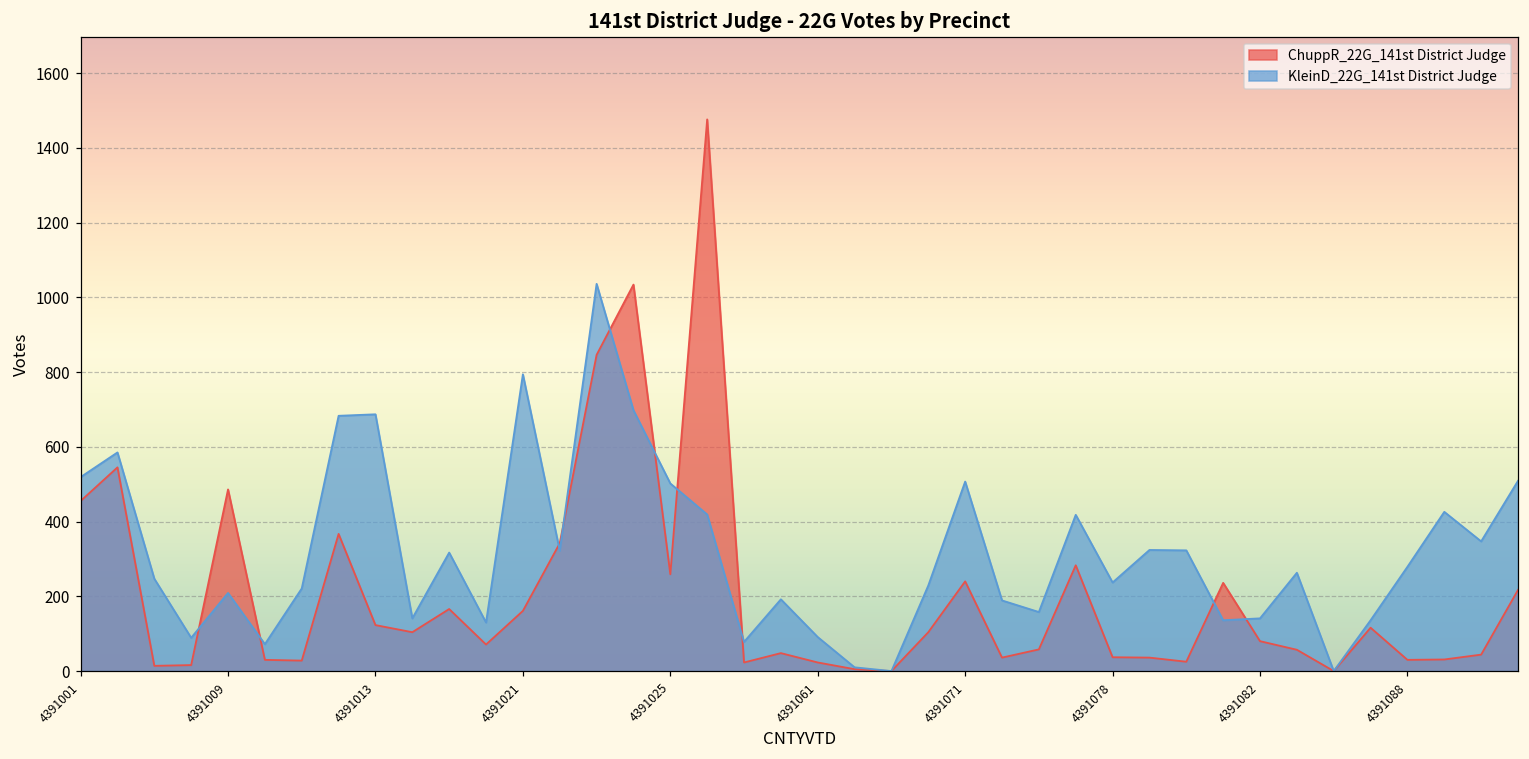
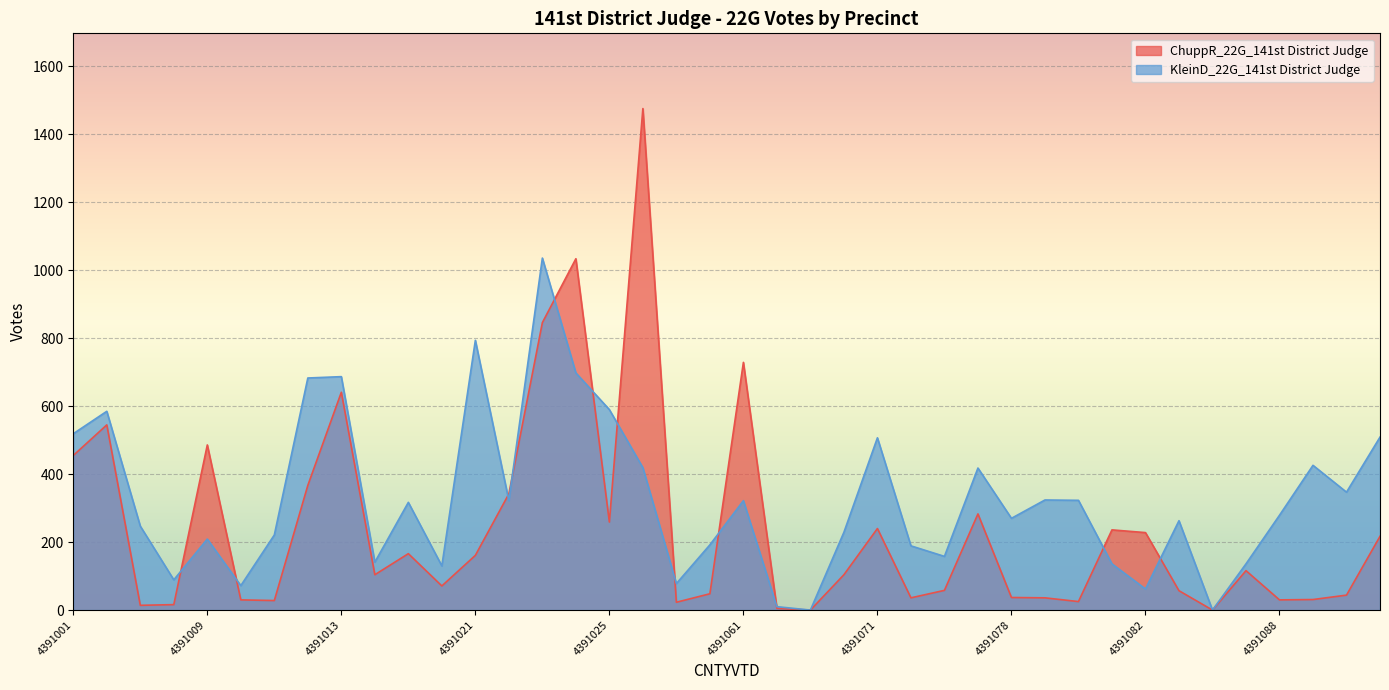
ChuppR_22G_141st District Judge, 4391013: 120 -> 640
KleinD_22G_141st District Judge, 4391025: 500 -> 590
ChuppR_22G_141st District Judge, 4391061: 20 -> 730
KleinD_22G_141st District Judge, 4391061: 90 -> 320
KleinD_22G_141st District Judge, 4391078: 240 -> 270
ChuppR_22G_141st District Judge, 4391082: 80 -> 230
KleinD_22G_141st District Judge, 4391082: 140 -> 60
